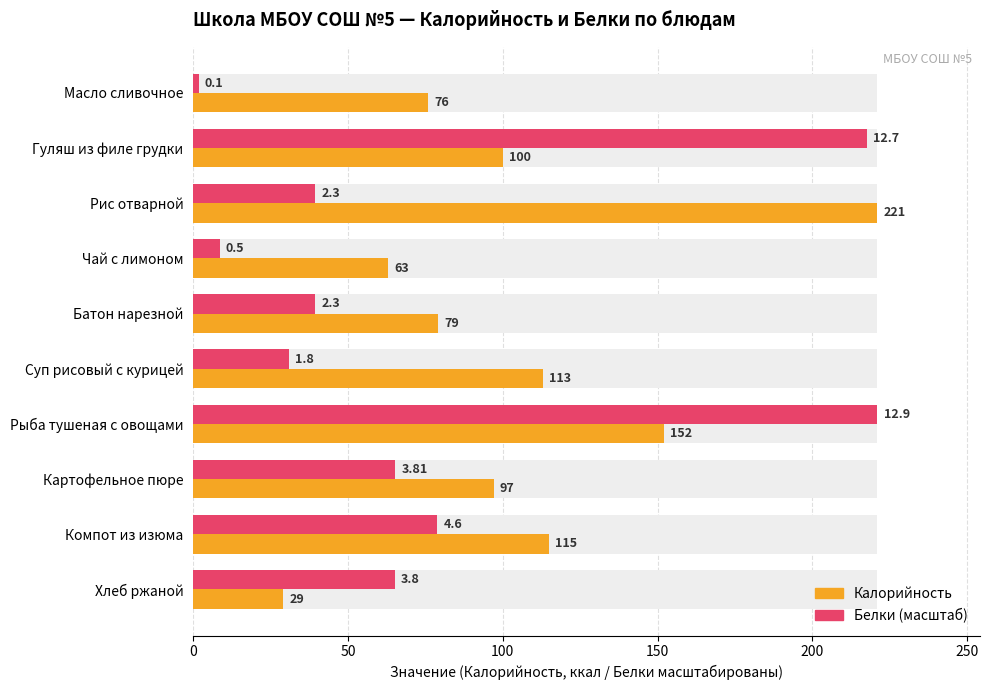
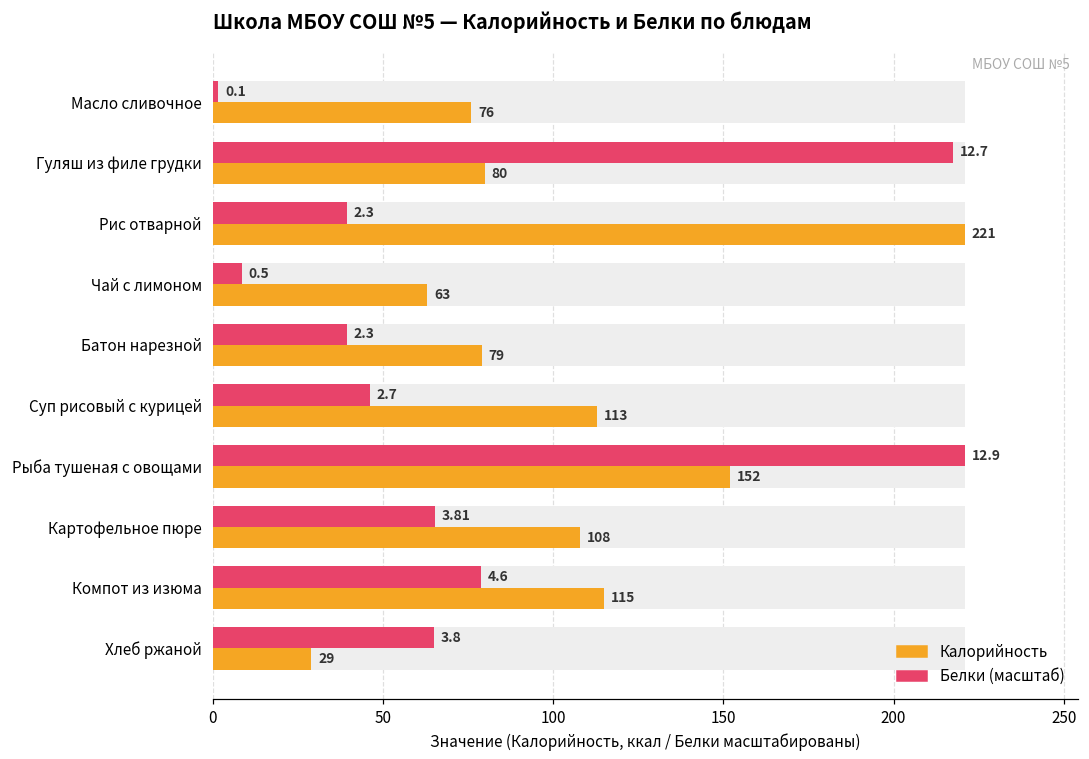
Калорийность, Гуляш из филе грудки: 100 -> 80
Белки (масштаб), Суп рисовый с курицей: 1.8 -> 2.7
Калорийность, Картофельное пюре: 97 -> 108
